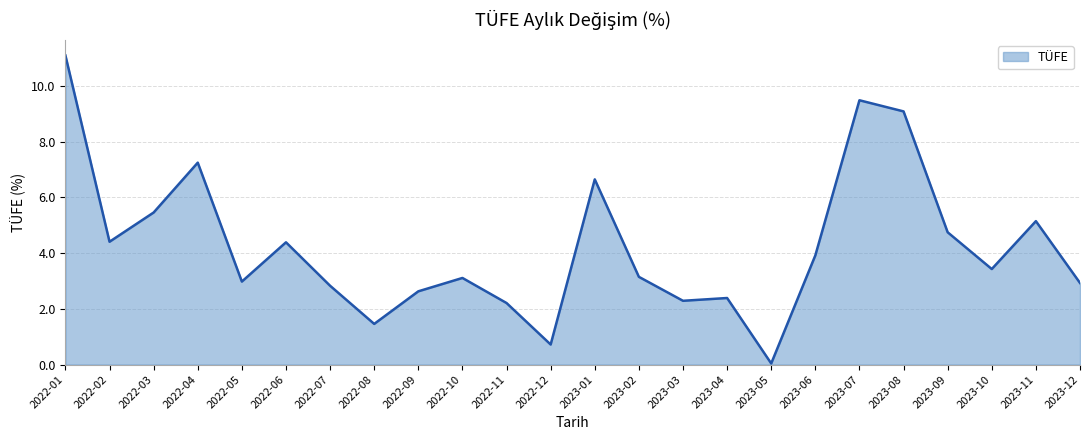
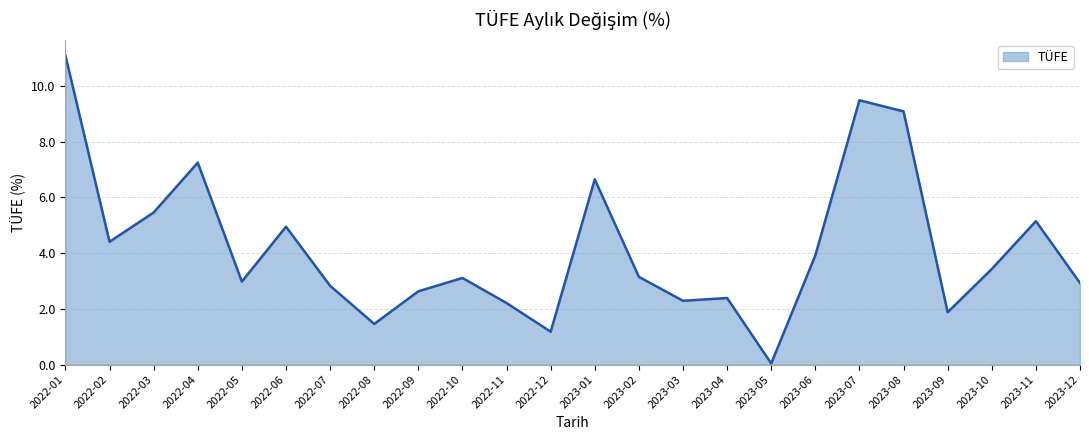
2022-06: 4.4 -> 5.0
2022-12: 0.7 -> 1.2
2023-09: 4.8 -> 1.9
